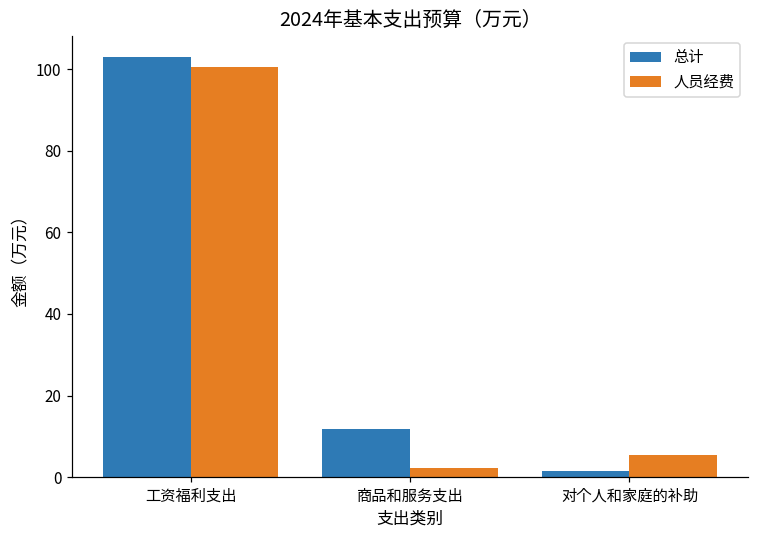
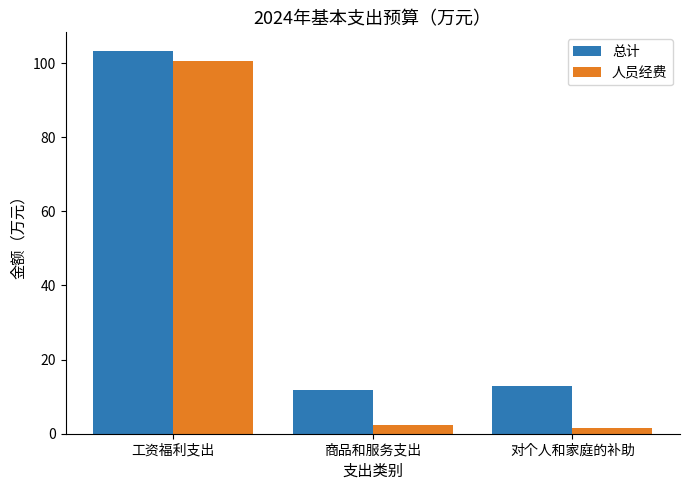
总计, 对个人和家庭的补助: 2 -> 13
人员经费, 对个人和家庭的补助: 5 -> 2
